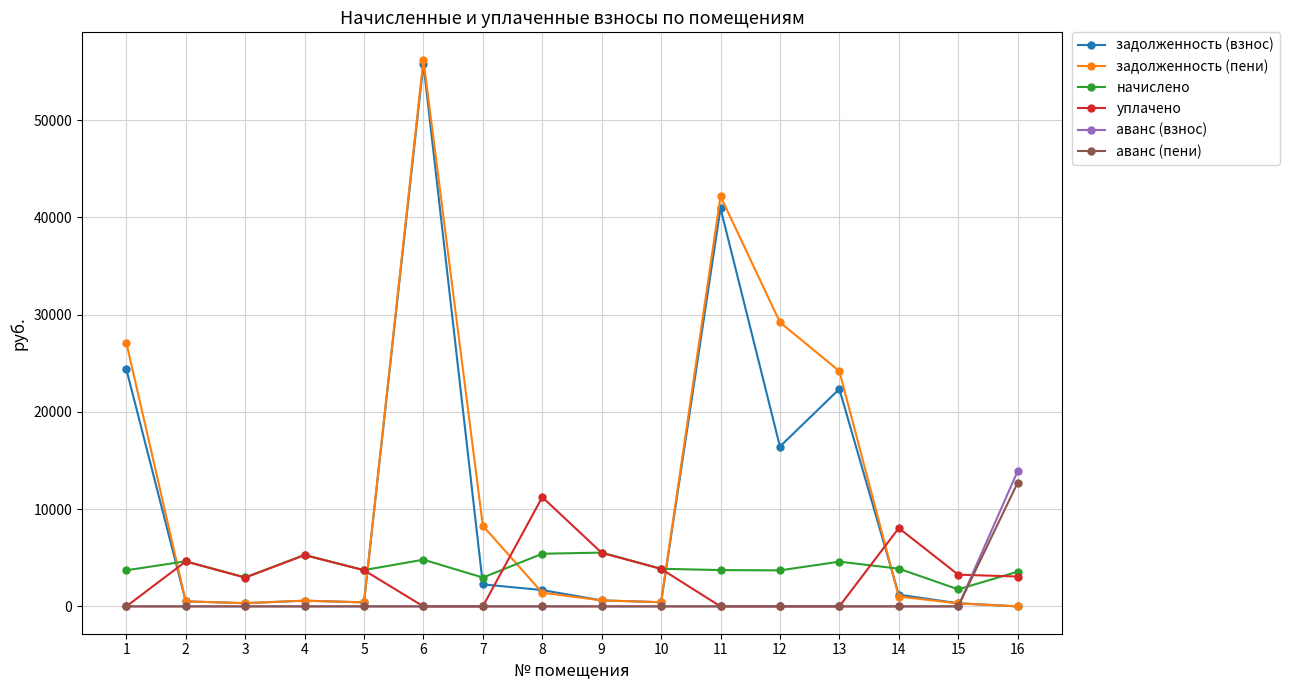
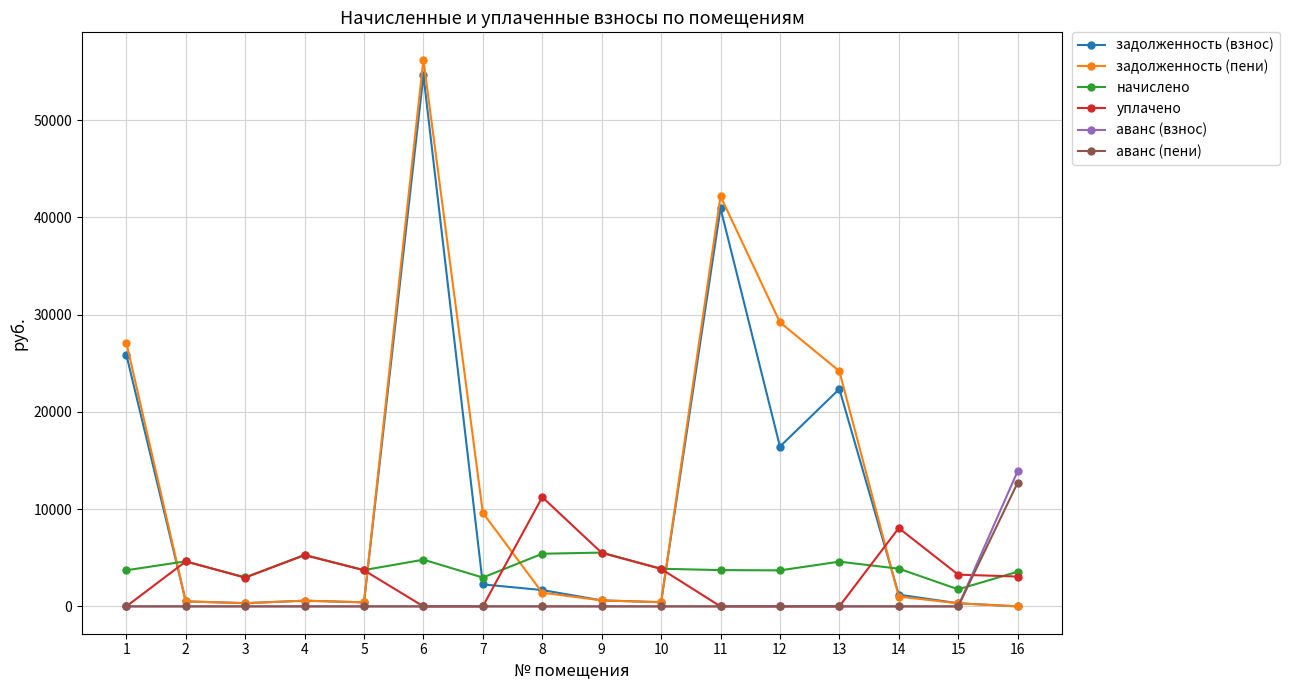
задолженность (взнос), 1: 24000 -> 26000
задолженность (взнос), 6: 56000 -> 55000
задолженность (пени), 7: 8000 -> 10000
